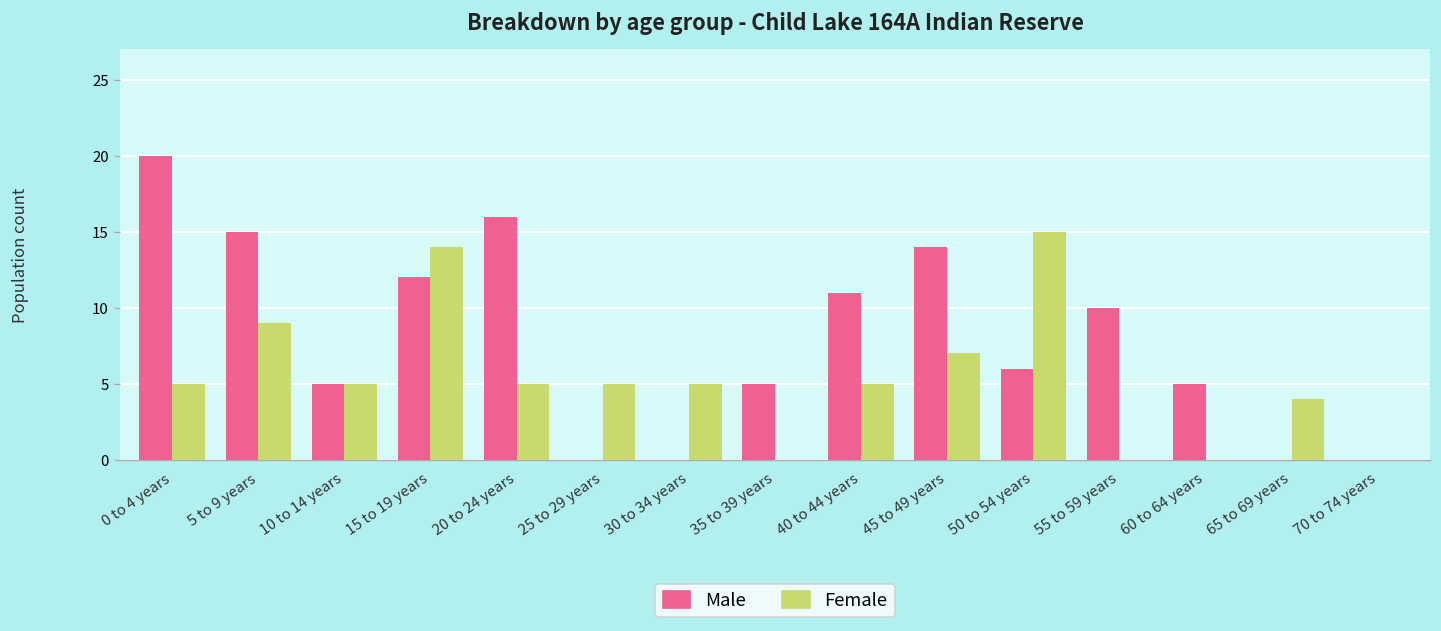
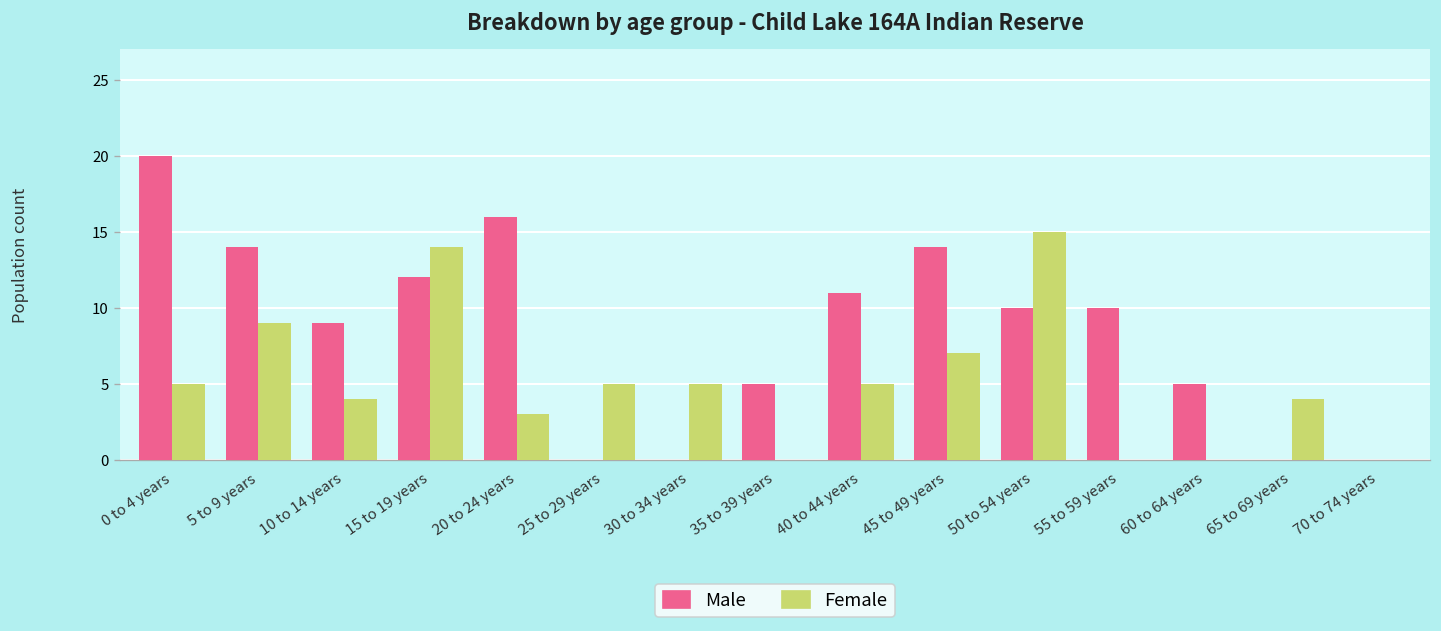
Male, 5 to 9 years: 15 -> 14
Male, 10 to 14 years: 5 -> 9
Female, 10 to 14 years: 5 -> 4
Female, 20 to 24 years: 5 -> 3
Male, 50 to 54 years: 6 -> 10
